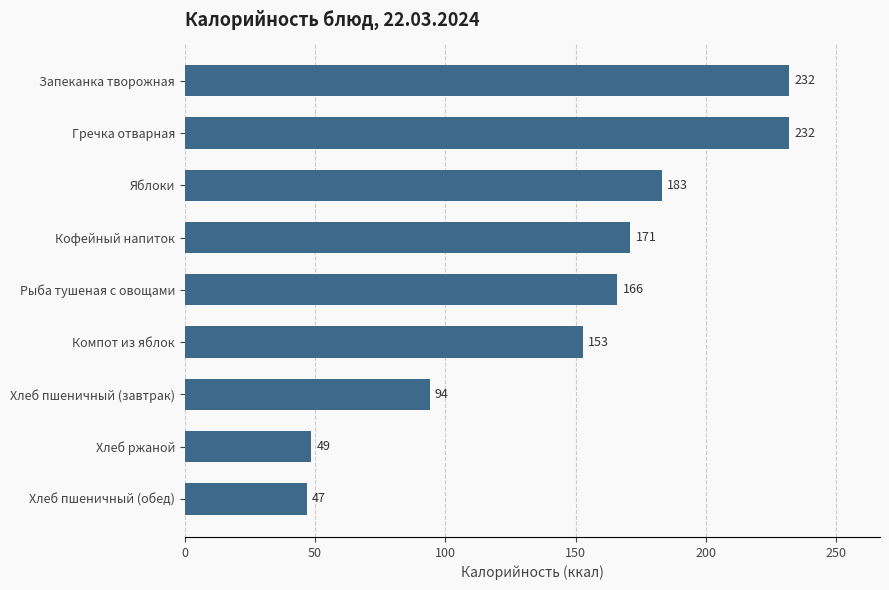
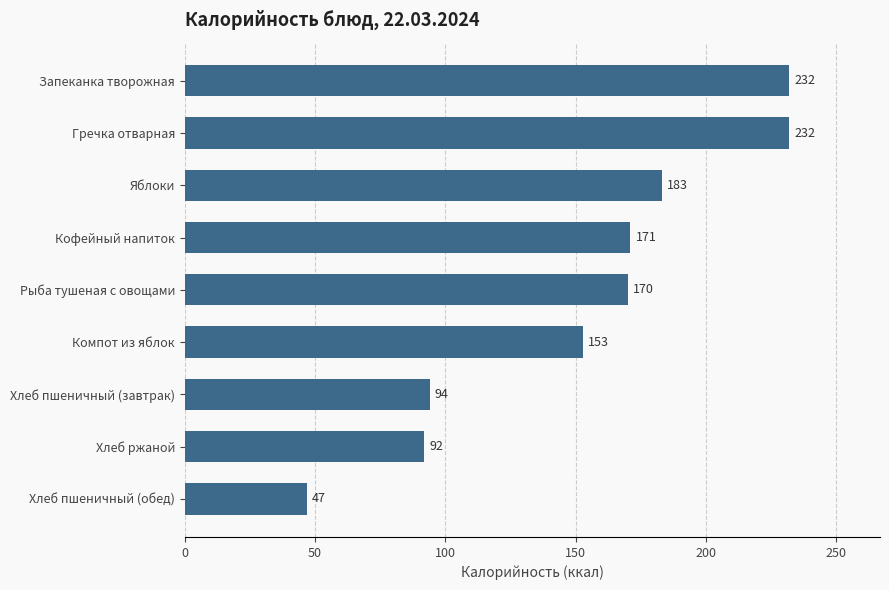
Рыба тушеная с овощами: 166 -> 170
Хлеб ржаной: 49 -> 92
